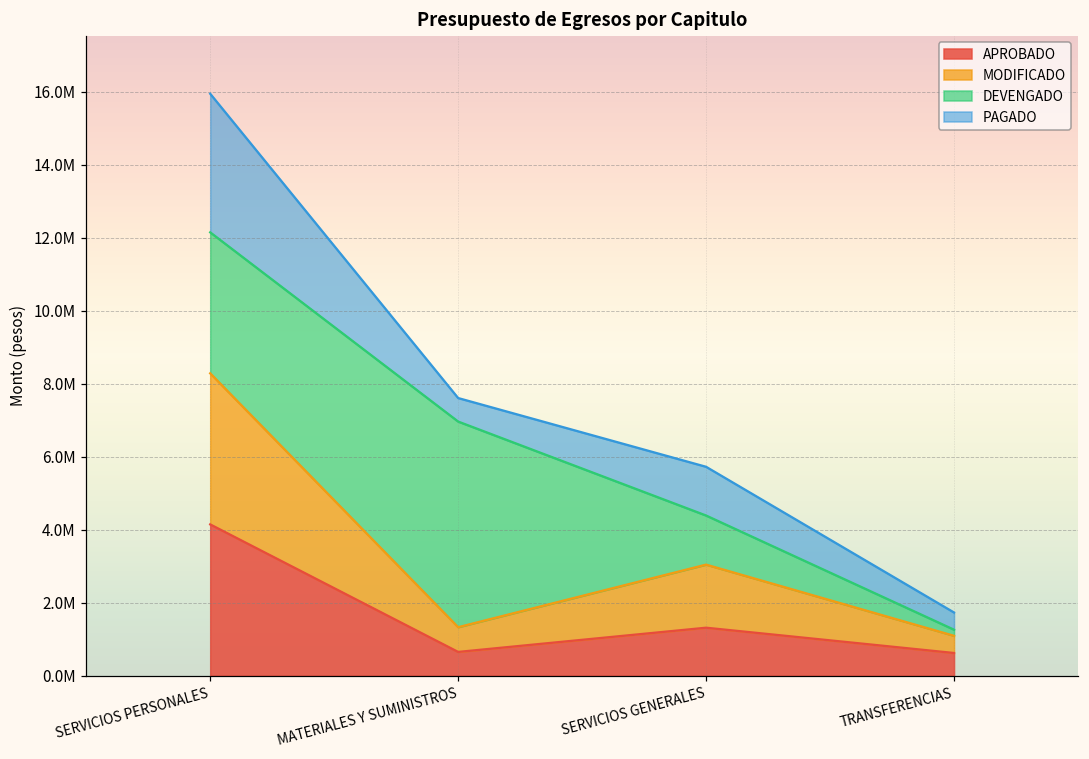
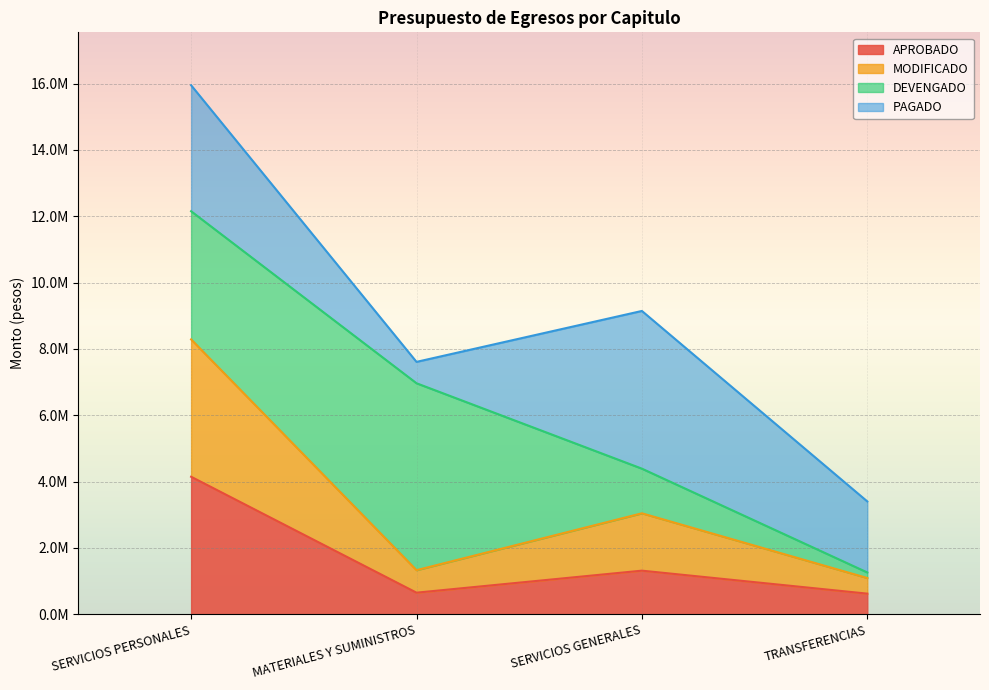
PAGADO, SERVICIOS GENERALES: 1300000 -> 4800000
PAGADO, TRANSFERENCIAS: 500000 -> 2100000
